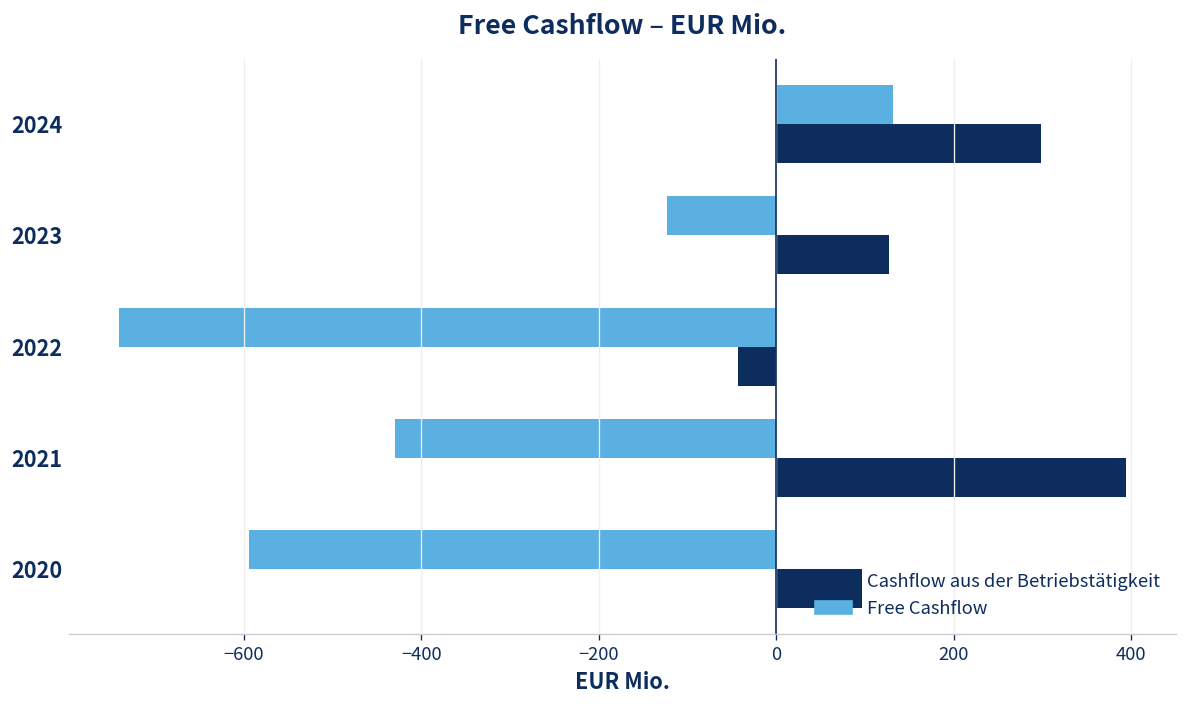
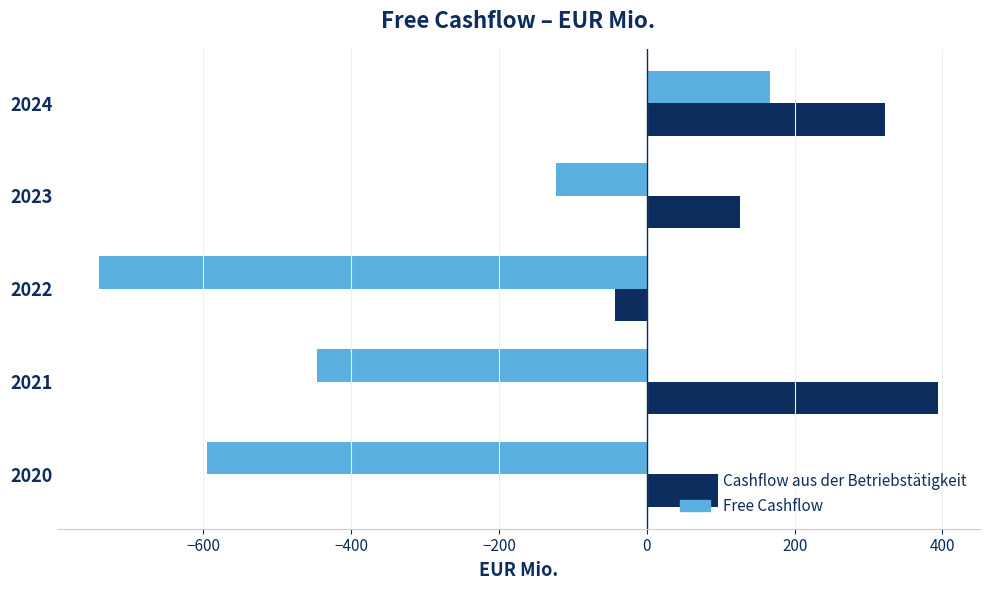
Free Cashflow, 2024: 130 -> 170
Cashflow aus der Betriebstätigkeit, 2024: 300 -> 320
Free Cashflow, 2021: -430 -> -450
